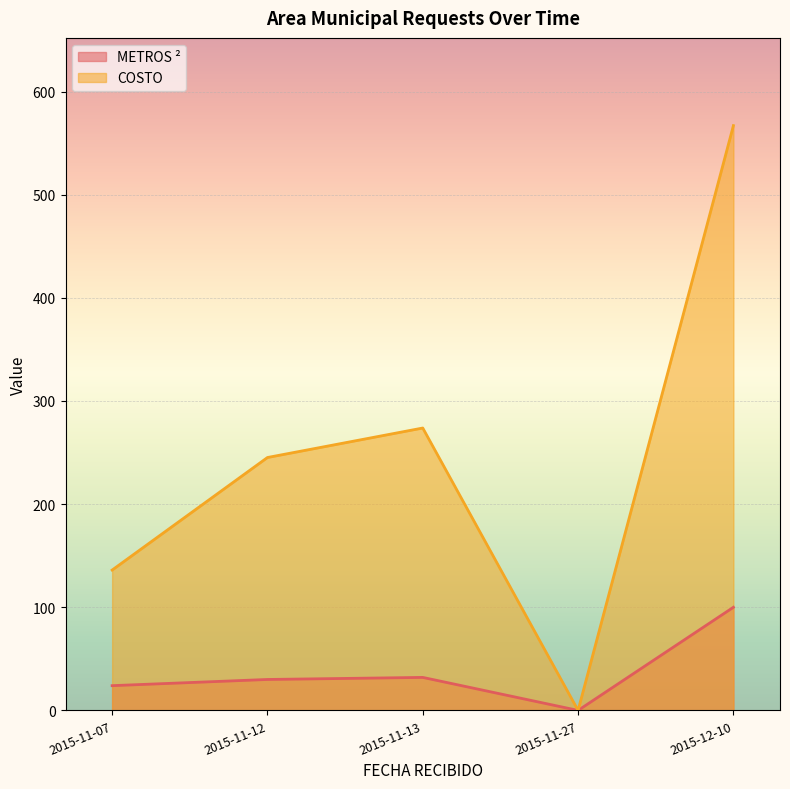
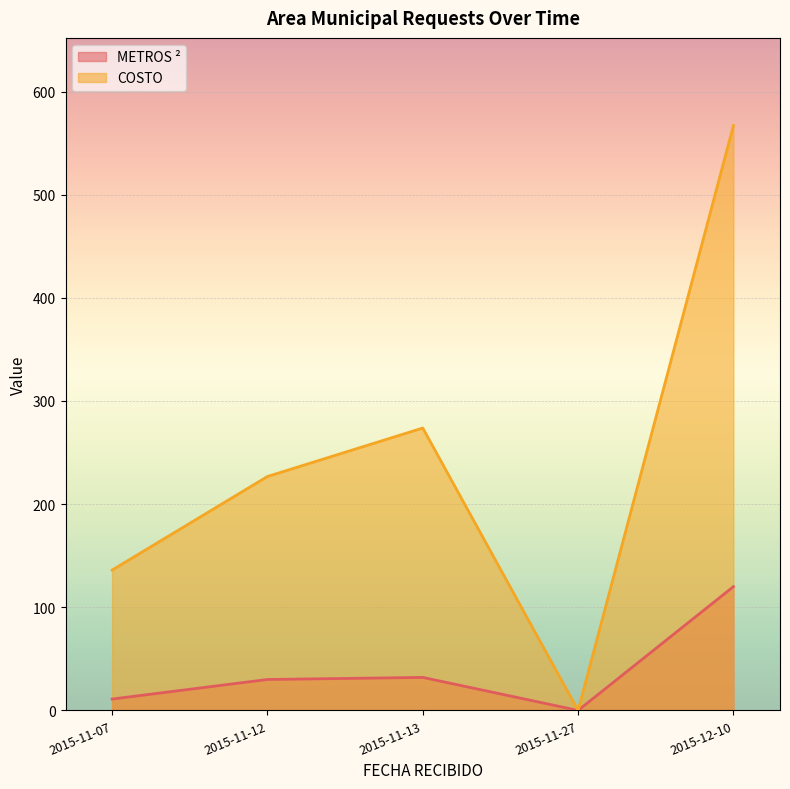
METROS ², 2015-11-07: 24 -> 11
COSTO, 2015-11-12: 245 -> 227
METROS ², 2015-12-10: 100 -> 120
